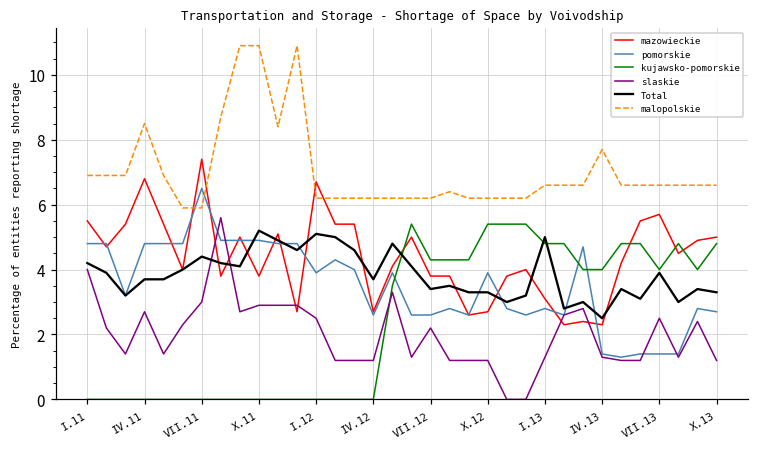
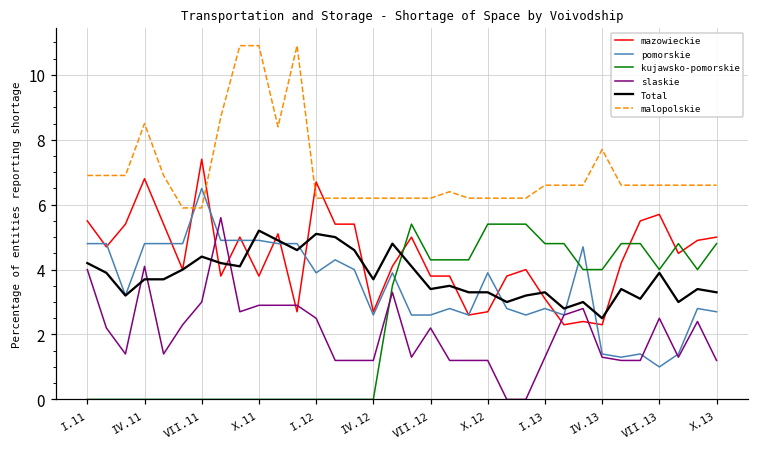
slaskie, IV.11: 2.7 -> 4.1
Total, I.13: 5.0 -> 3.3
pomorskie, VII.13: 1.4 -> 1.0
